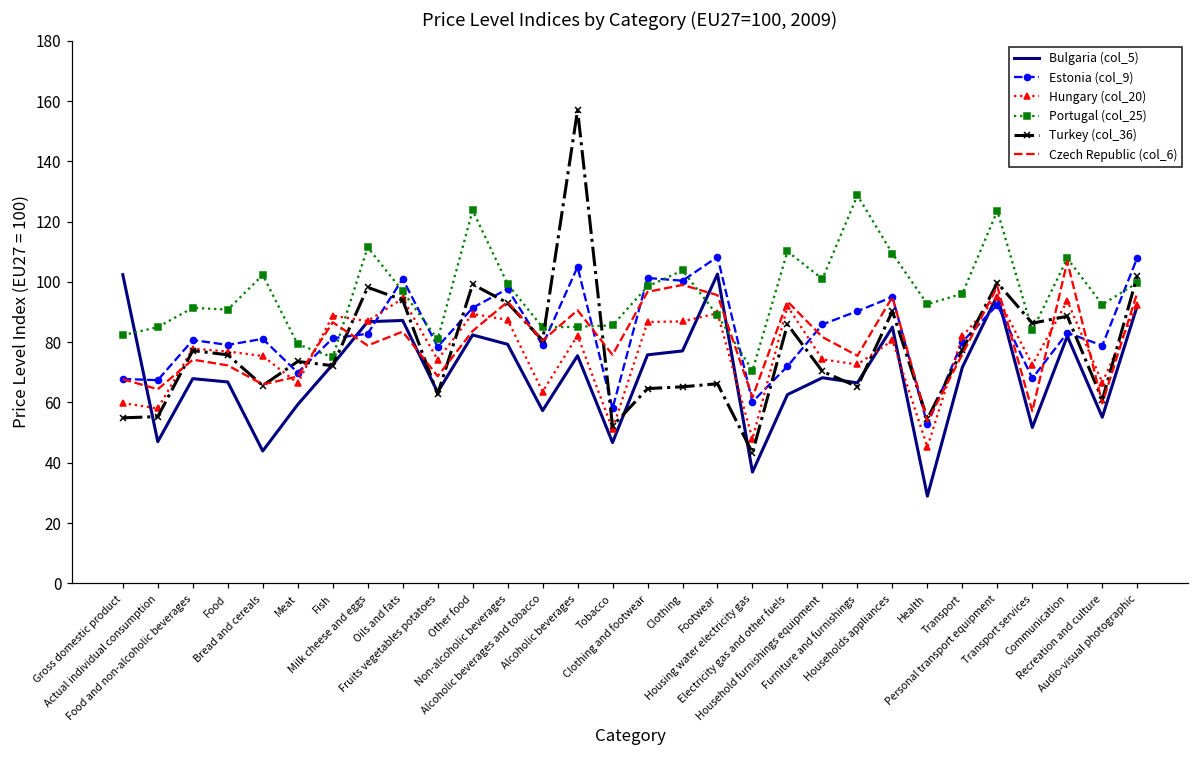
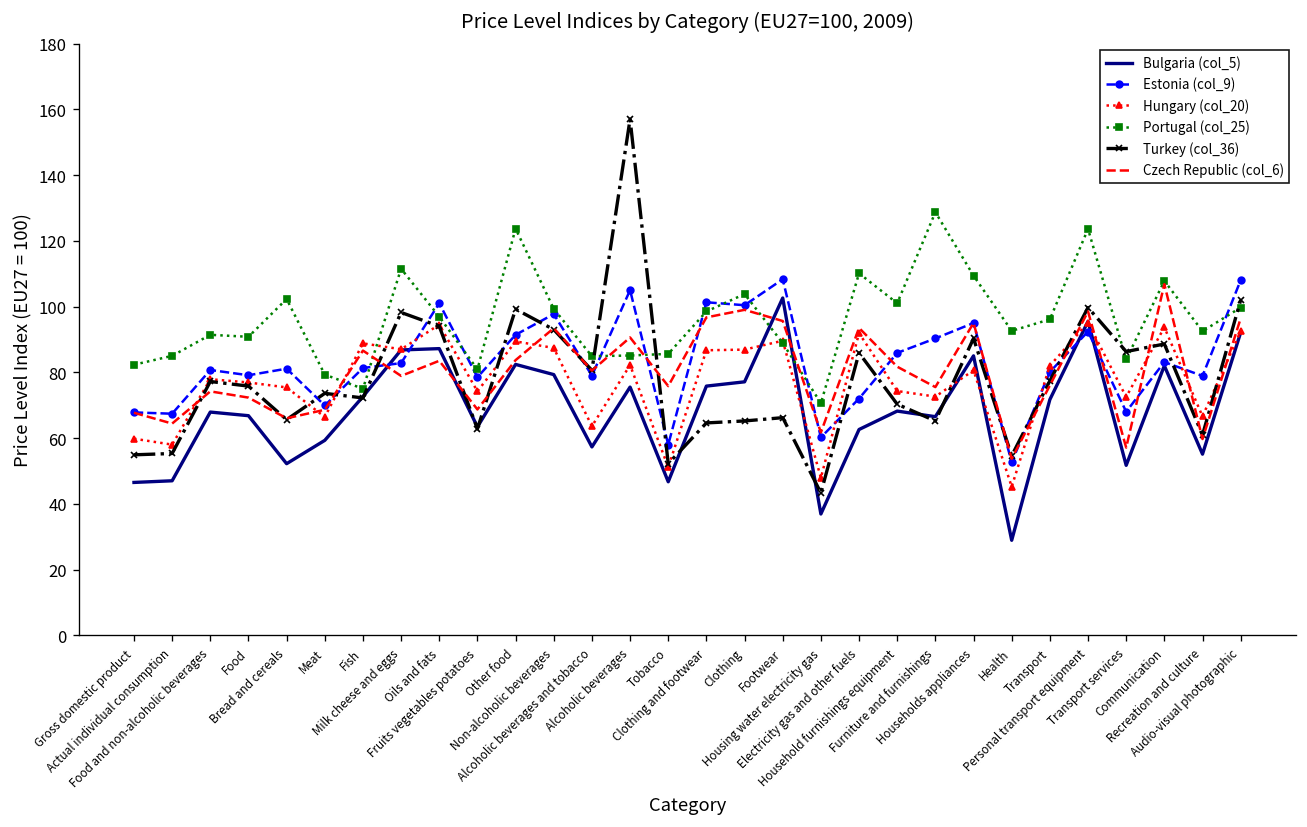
Bulgaria (col_5), Gross domestic product: 102 -> 47
Bulgaria (col_5), Bread and cereals: 44 -> 52
